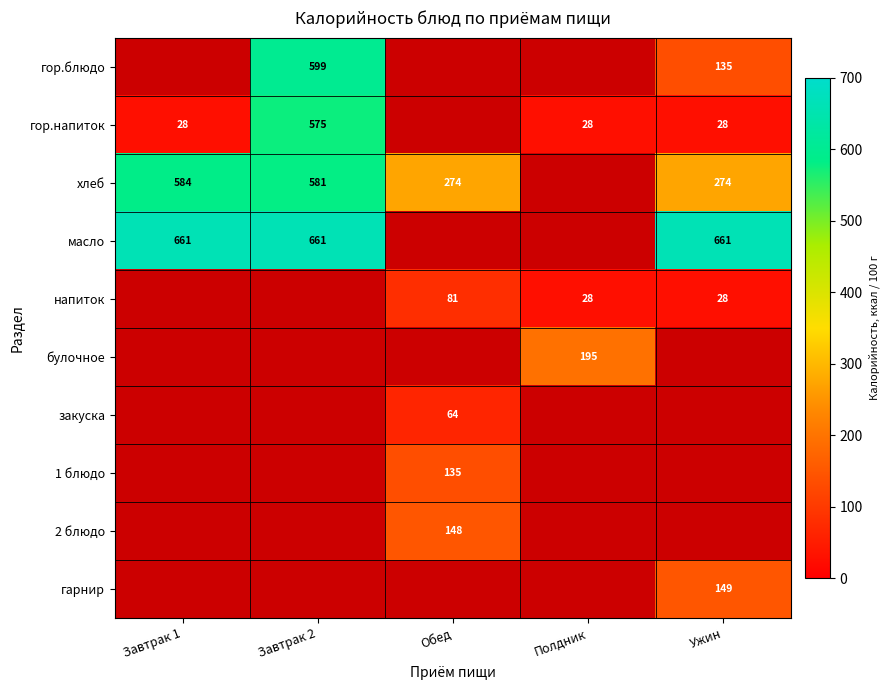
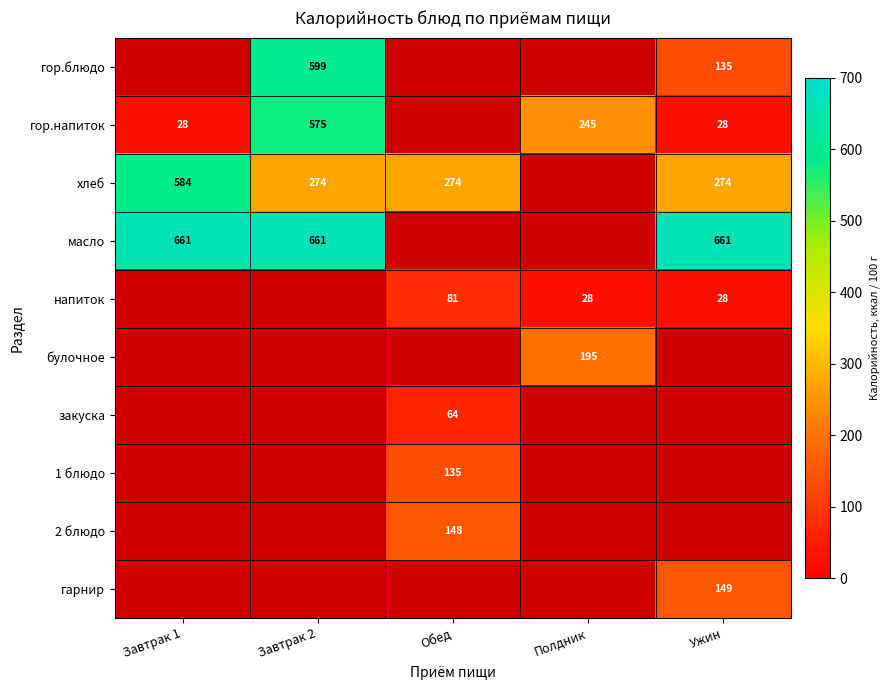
гор.напиток, Полдник: 28 -> 245
хлеб, Завтрак 2: 581 -> 274
